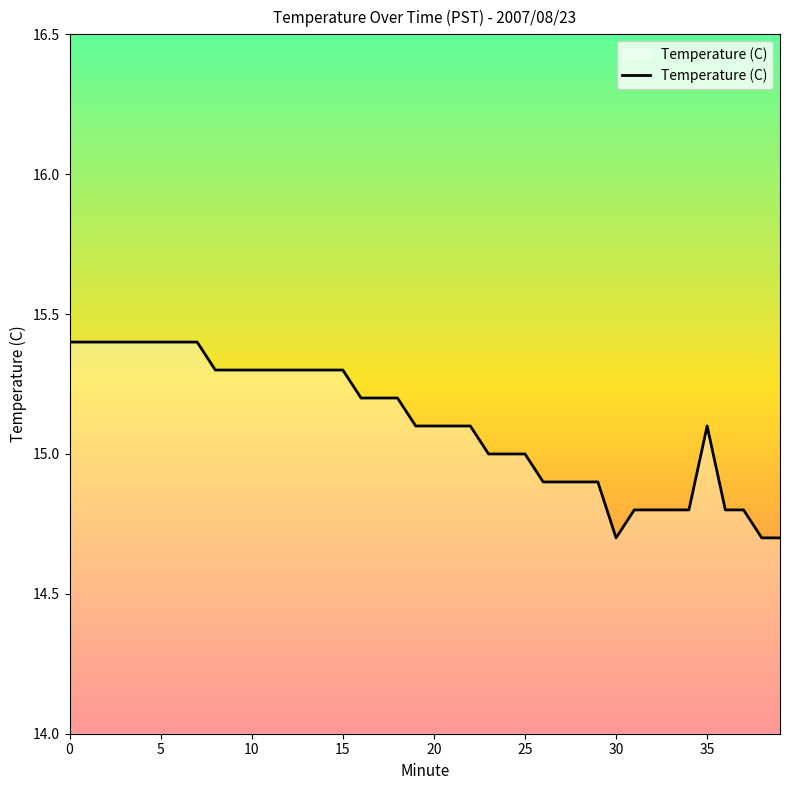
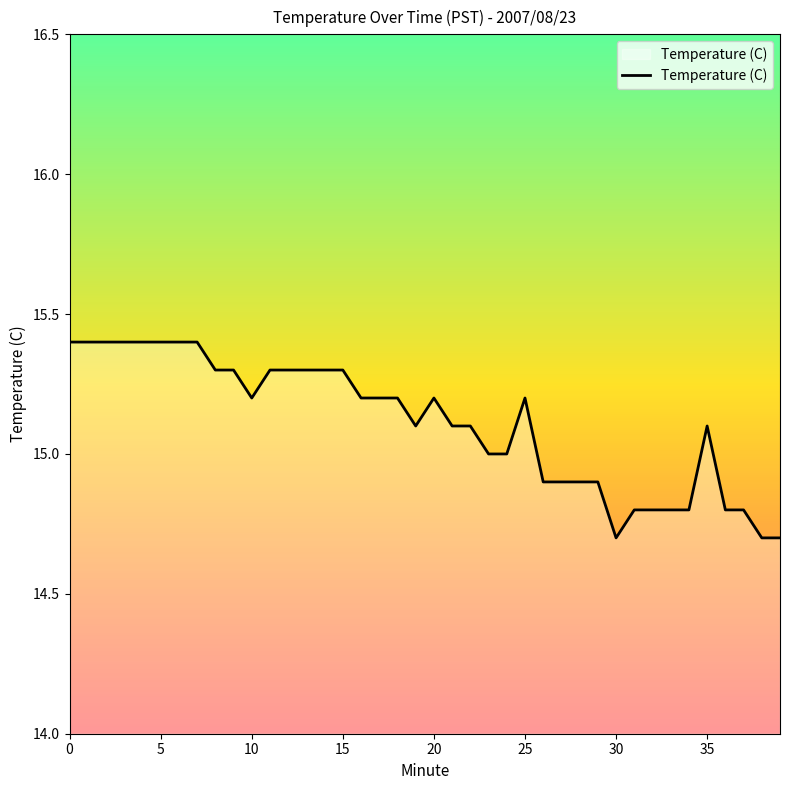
10: 15.3 -> 15.2
20: 15.1 -> 15.2
25: 15.0 -> 15.2
